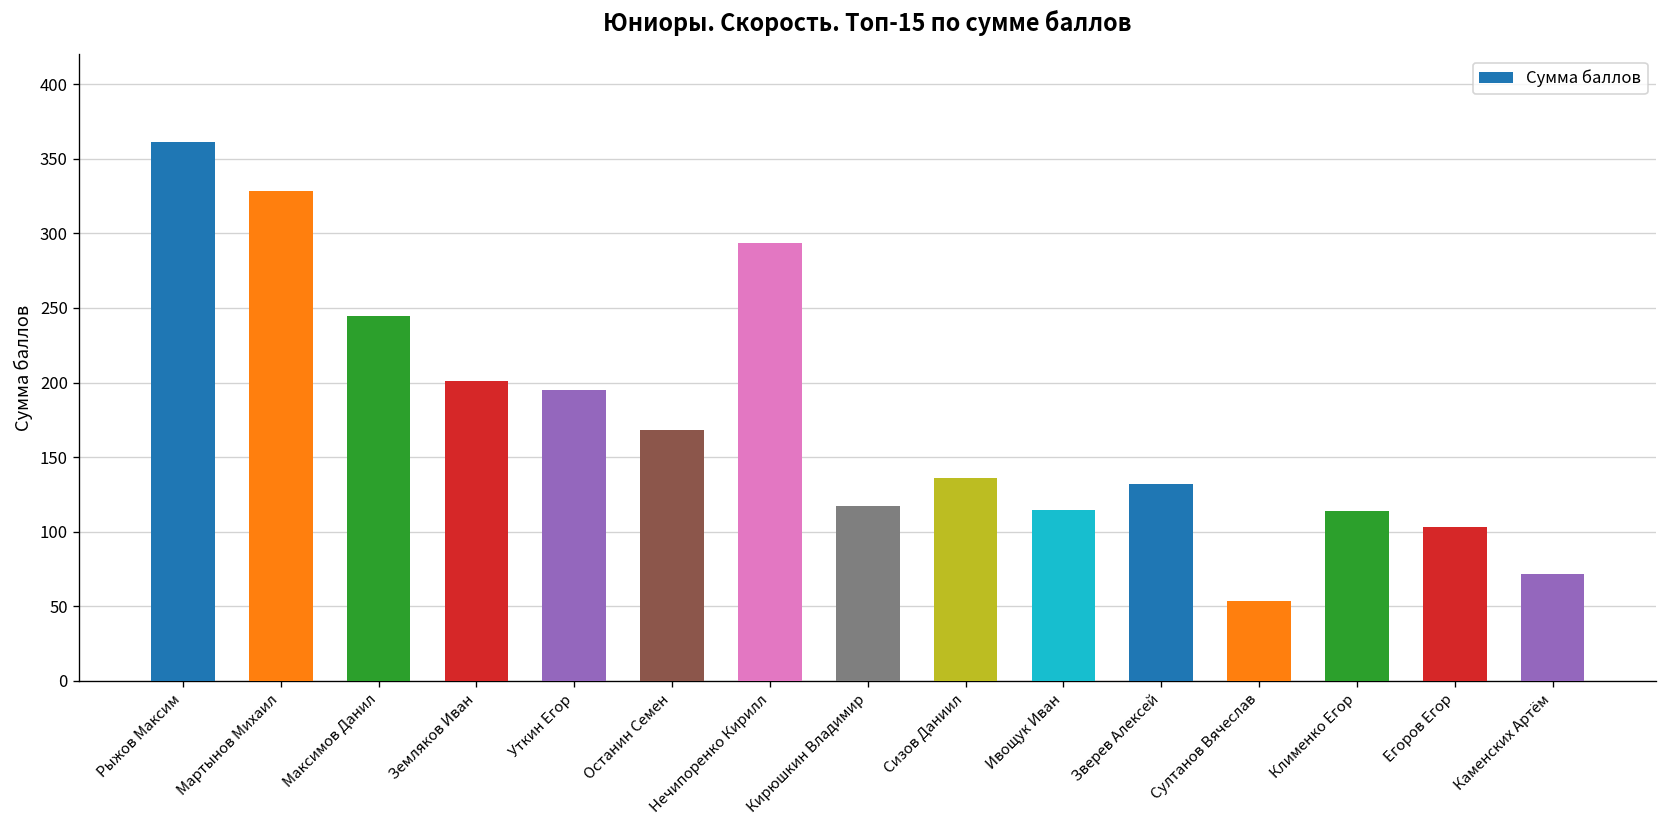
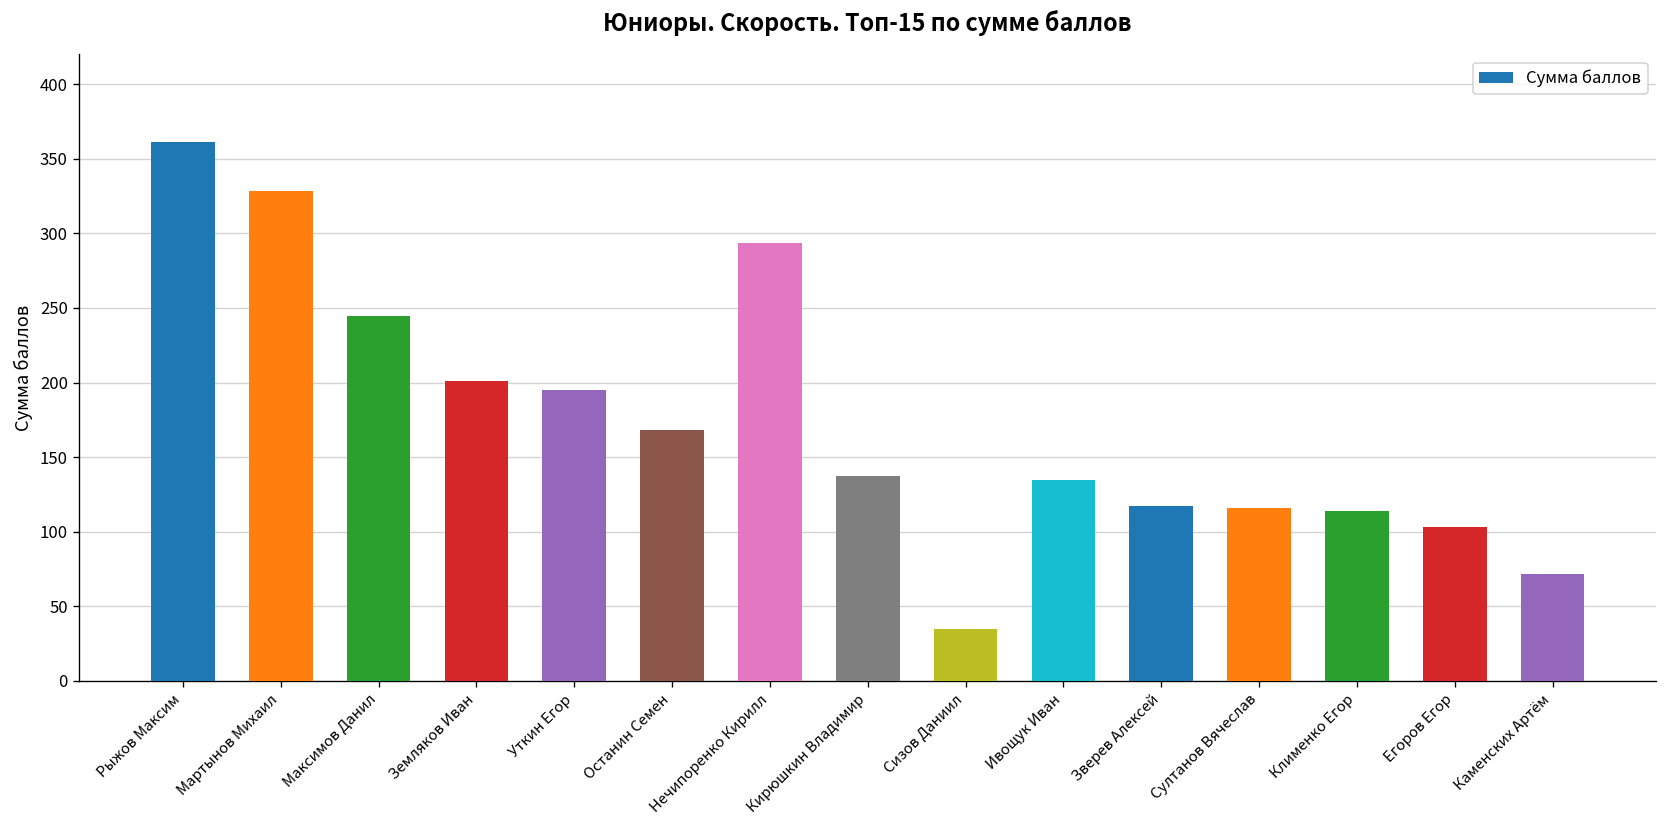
Кирюшкин Владимир: 118 -> 137
Сизов Даниил: 136 -> 35
Ивощук Иван: 115 -> 135
Зверев Алексей: 132 -> 117
Султанов Вячеслав: 53 -> 116
